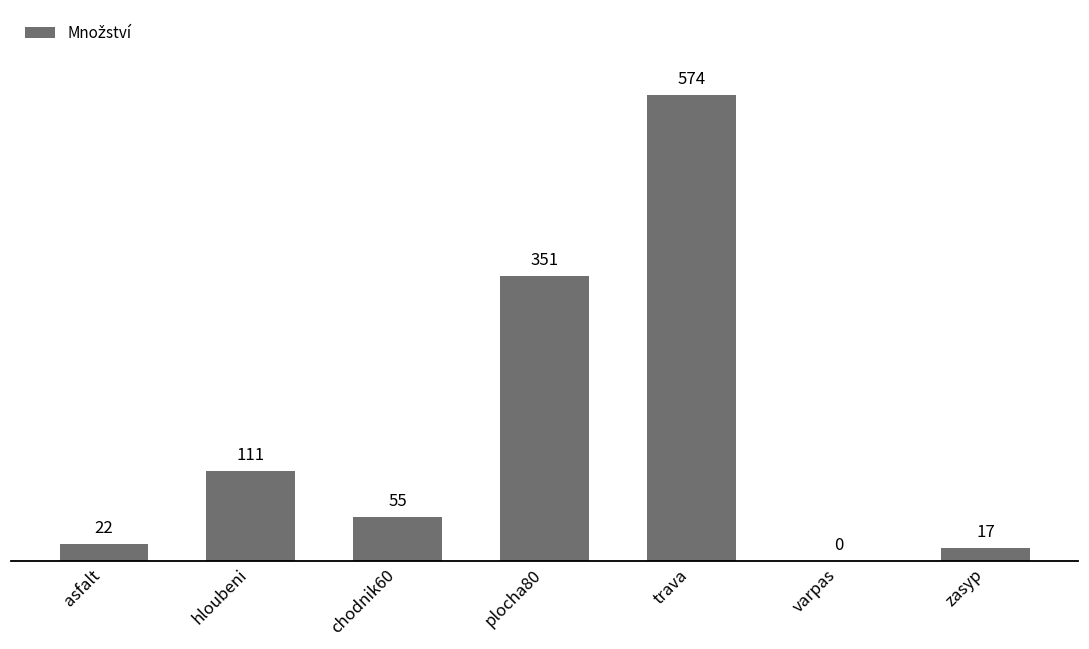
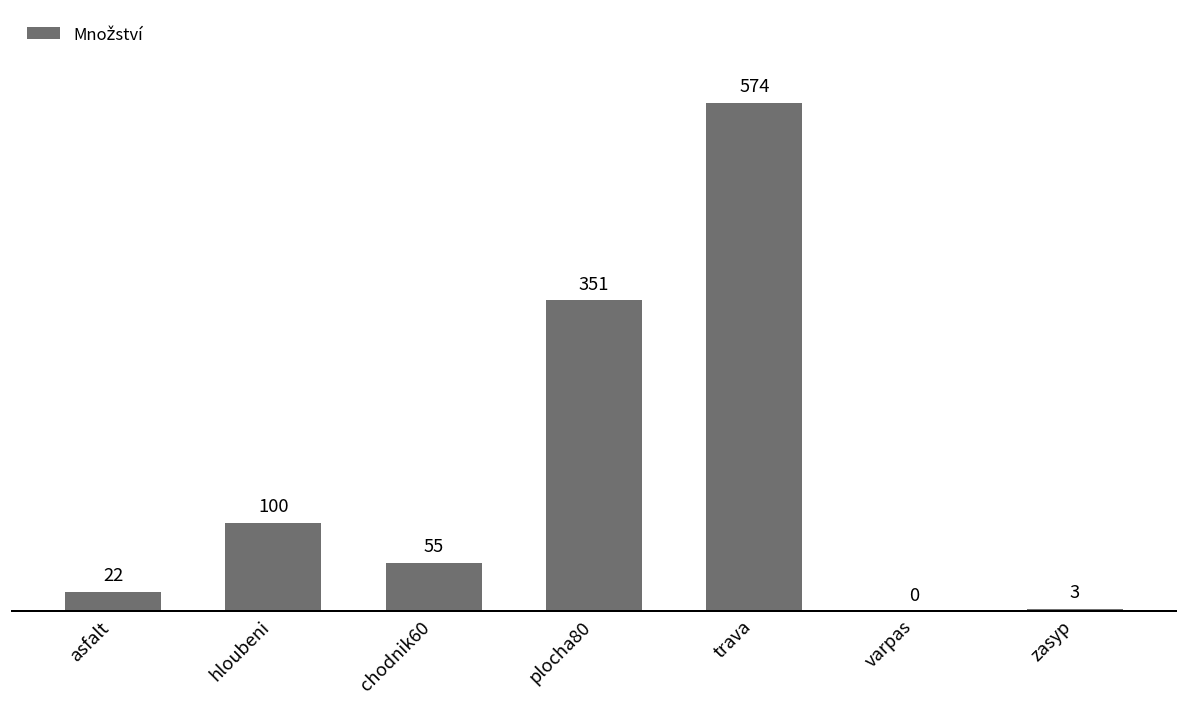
hloubeni: 111 -> 100
zasyp: 17 -> 3
